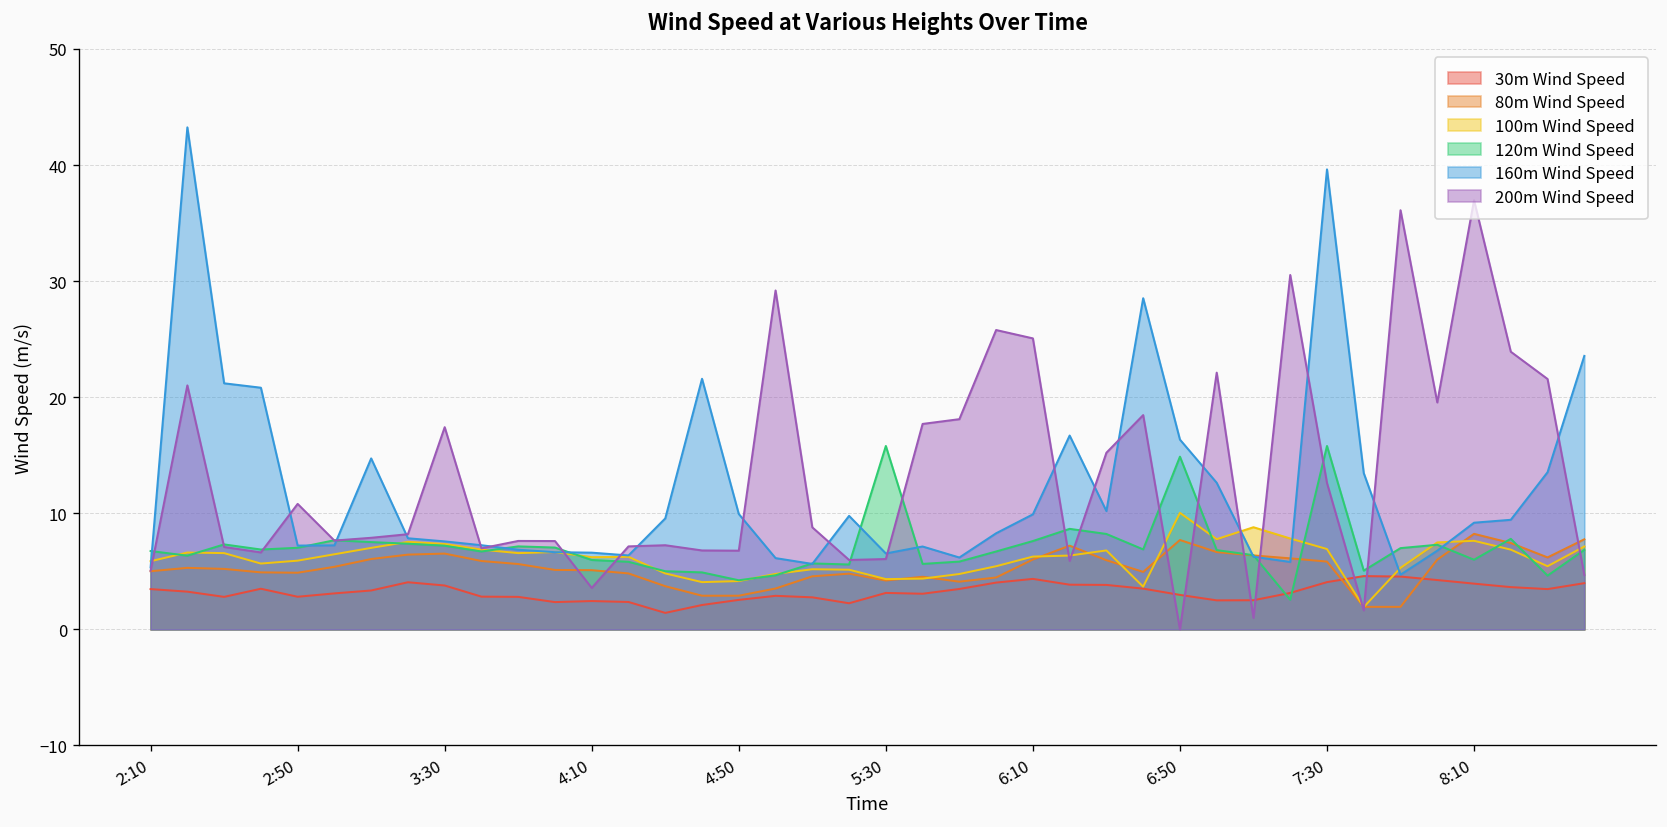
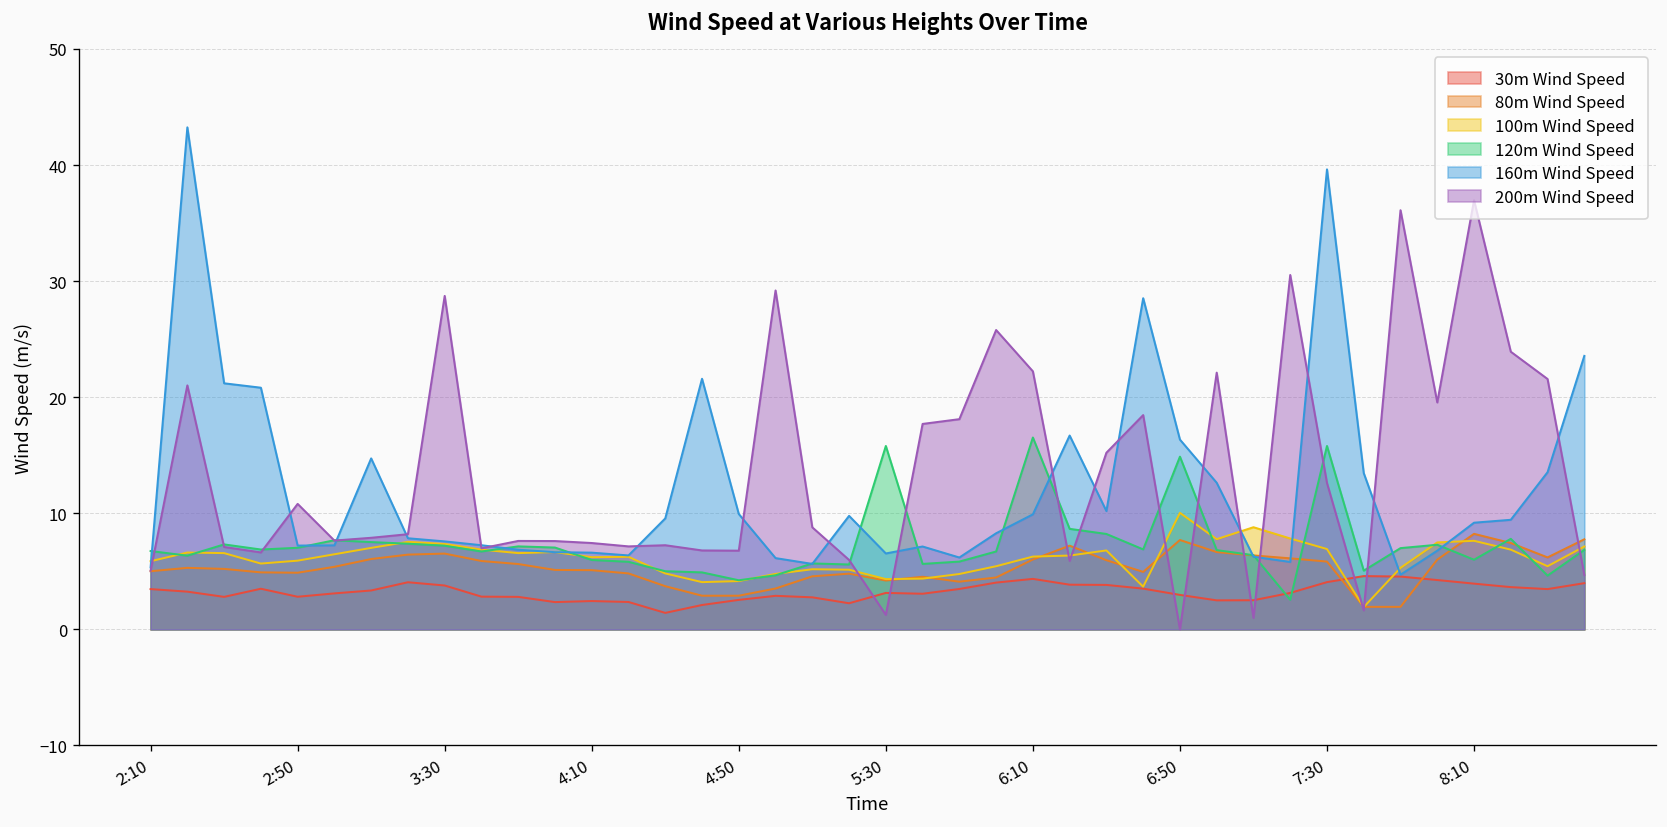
200m Wind Speed, 3:30: 17 -> 29
200m Wind Speed, 4:10: 4 -> 7
200m Wind Speed, 5:30: 6 -> 1
120m Wind Speed, 6:10: 8 -> 17
200m Wind Speed, 6:10: 25 -> 22
